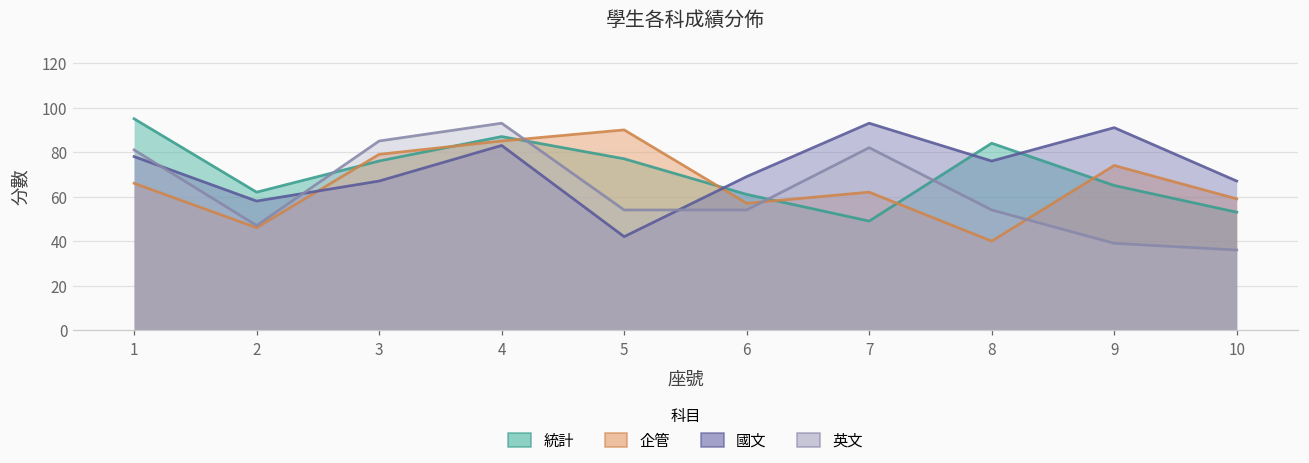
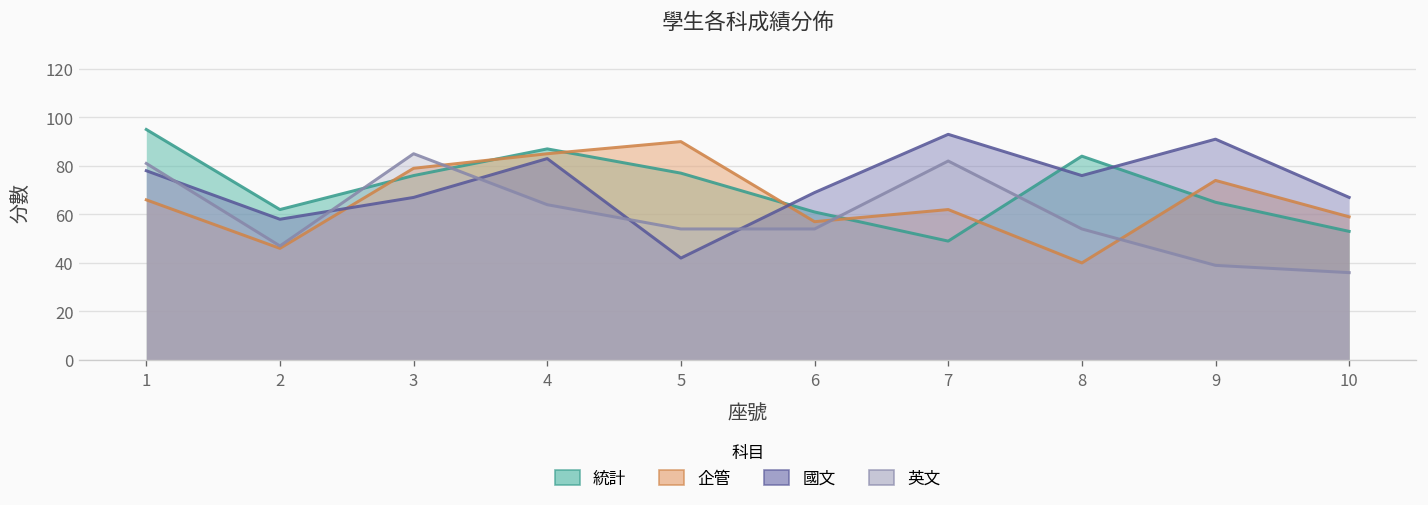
英文, 4: 93 -> 64
